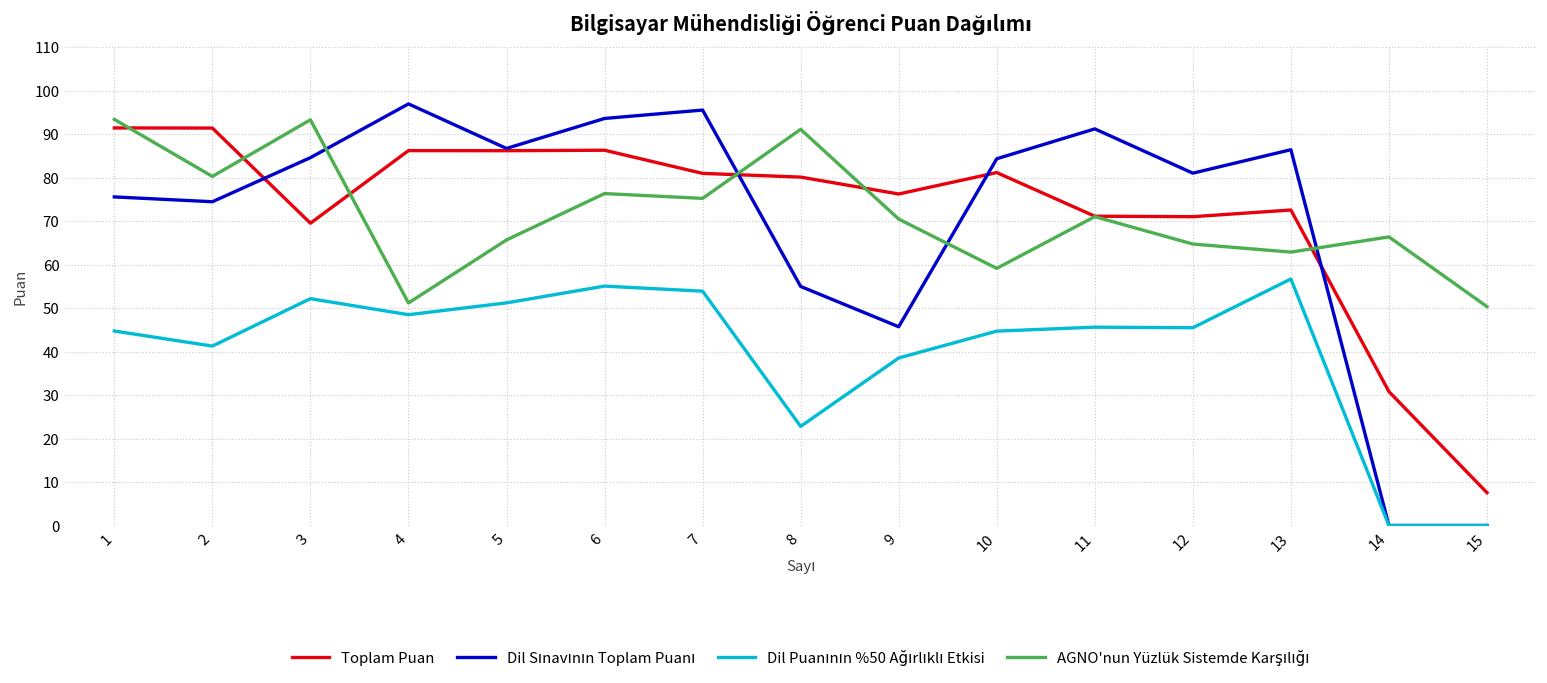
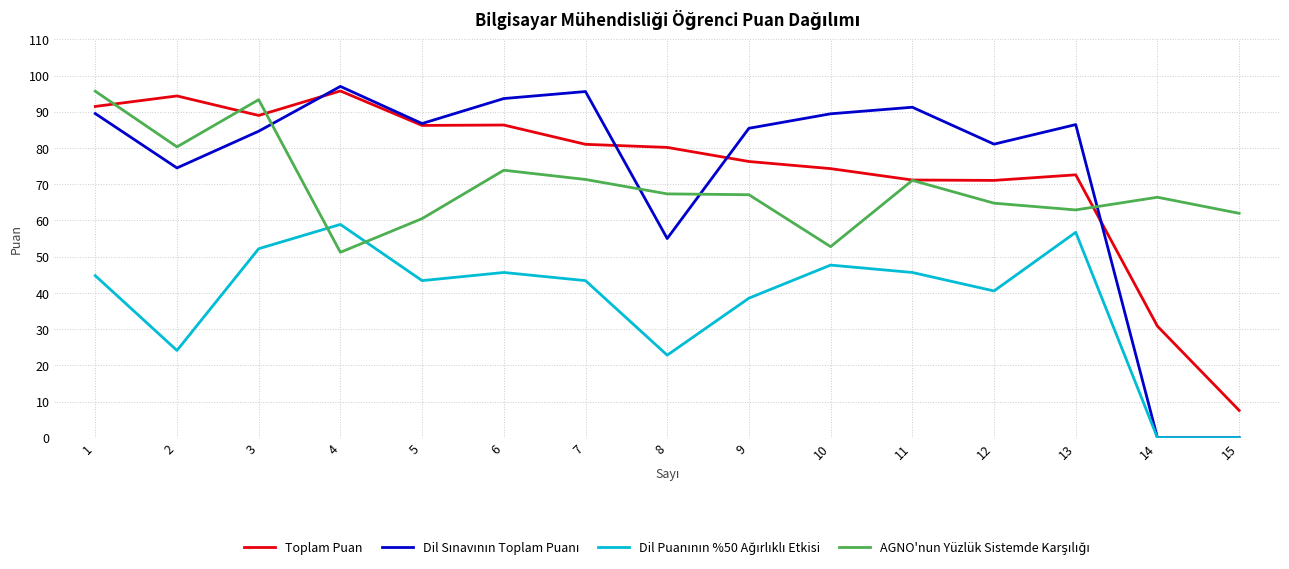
Dil Sınavının Toplam Puanı, 1: 76 -> 90
AGNO'nun Yüzlük Sistemde Karşılığı, 1: 93 -> 96
Toplam Puan, 2: 91 -> 94
Dil Puanının %50 Ağırlıklı Etkisi, 2: 41 -> 24
Toplam Puan, 3: 70 -> 89
Toplam Puan, 4: 86 -> 96
Dil Puanının %50 Ağırlıklı Etkisi, 4: 49 -> 59
Dil Puanının %50 Ağırlıklı Etkisi, 5: 51 -> 43
AGNO'nun Yüzlük Sistemde Karşılığı, 5: 66 -> 61
Dil Puanının %50 Ağırlıklı Etkisi, 6: 55 -> 46
AGNO'nun Yüzlük Sistemde Karşılığı, 6: 76 -> 74
Dil Puanının %50 Ağırlıklı Etkisi, 7: 54 -> 43
AGNO'nun Yüzlük Sistemde Karşılığı, 7: 75 -> 71
AGNO'nun Yüzlük Sistemde Karşılığı, 8: 91 -> 67
Dil Sınavının Toplam Puanı, 9: 46 -> 85
AGNO'nun Yüzlük Sistemde Karşılığı, 9: 71 -> 67
Toplam Puan, 10: 81 -> 74
Dil Sınavının Toplam Puanı, 10: 84 -> 89
Dil Puanının %50 Ağırlıklı Etkisi, 10: 45 -> 48
AGNO'nun Yüzlük Sistemde Karşılığı, 10: 59 -> 53
Dil Puanının %50 Ağırlıklı Etkisi, 12: 46 -> 41
AGNO'nun Yüzlük Sistemde Karşılığı, 15: 50 -> 62
